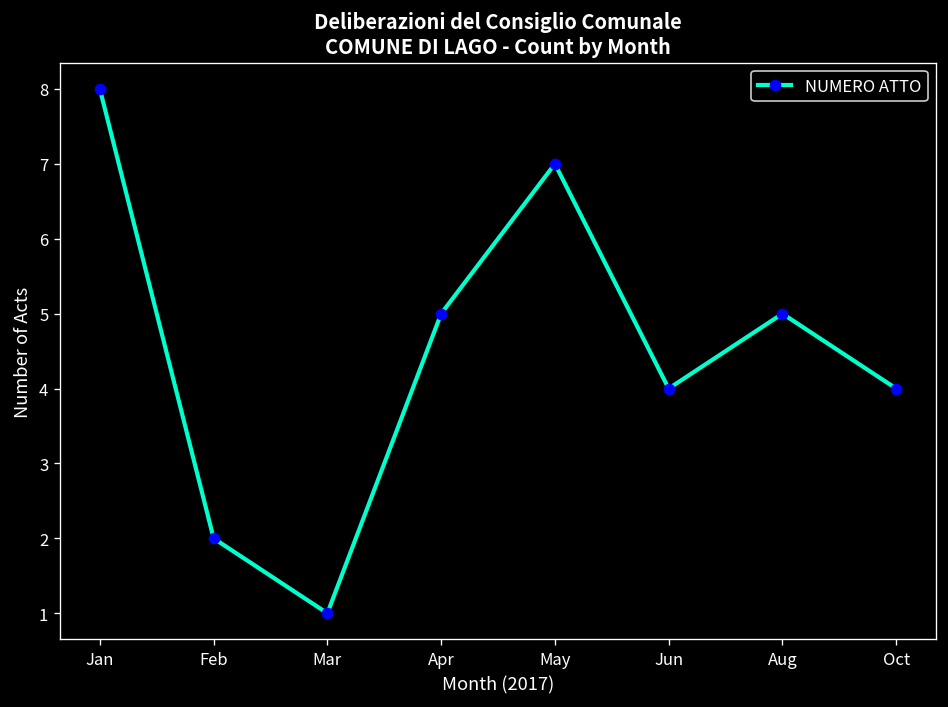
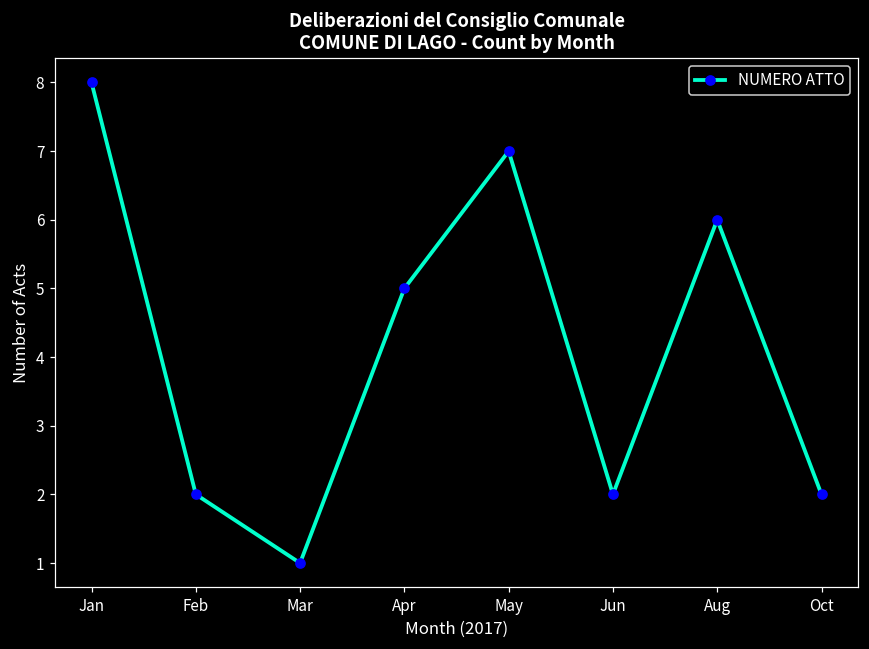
Jun: 4 -> 2
Aug: 5 -> 6
Oct: 4 -> 2
